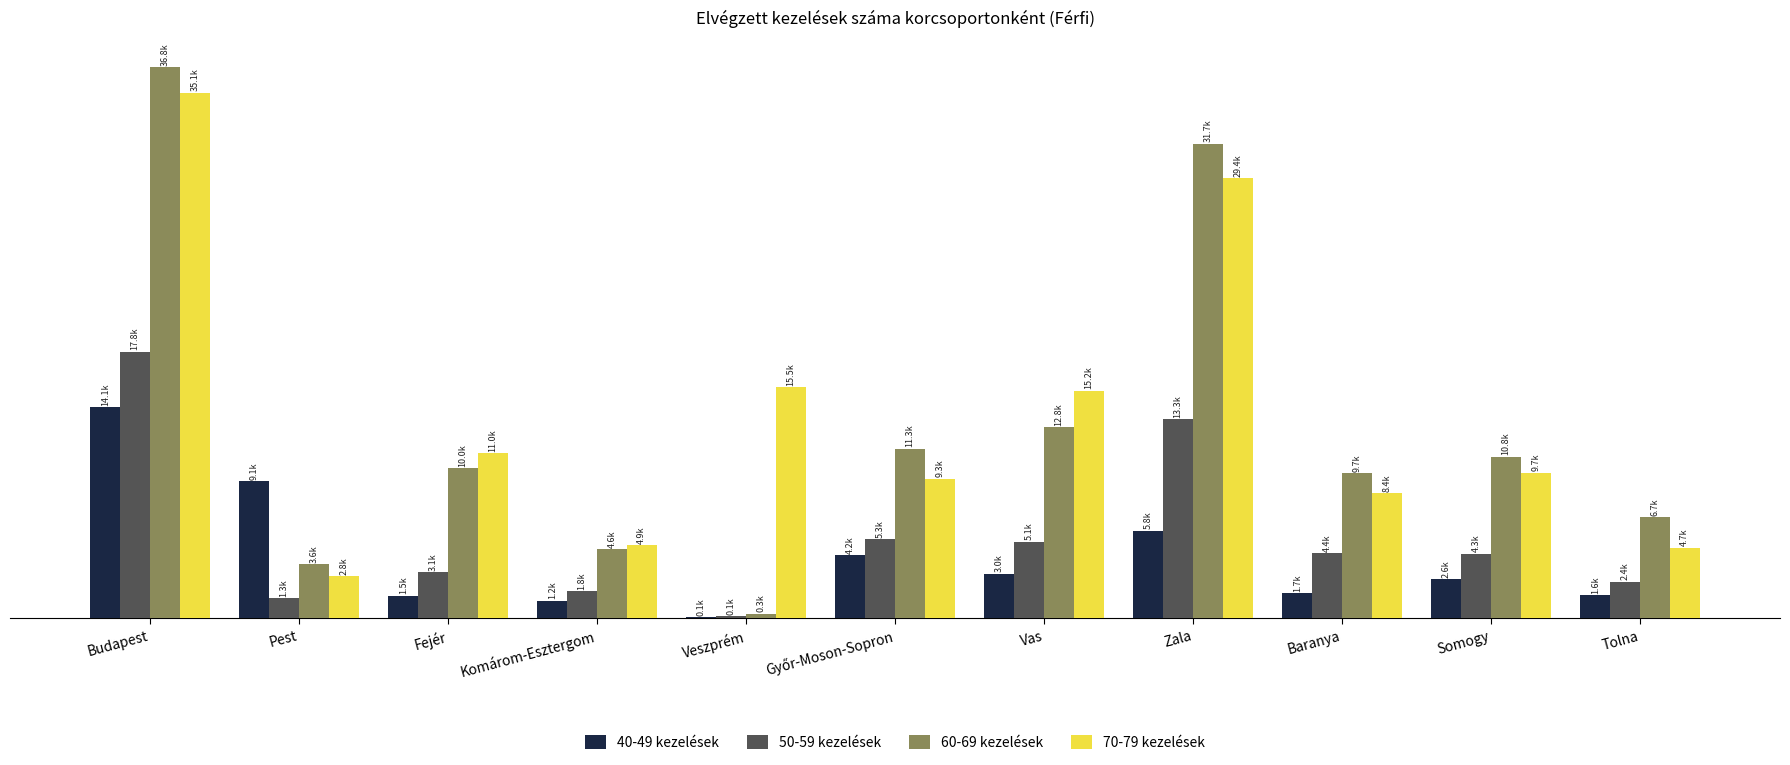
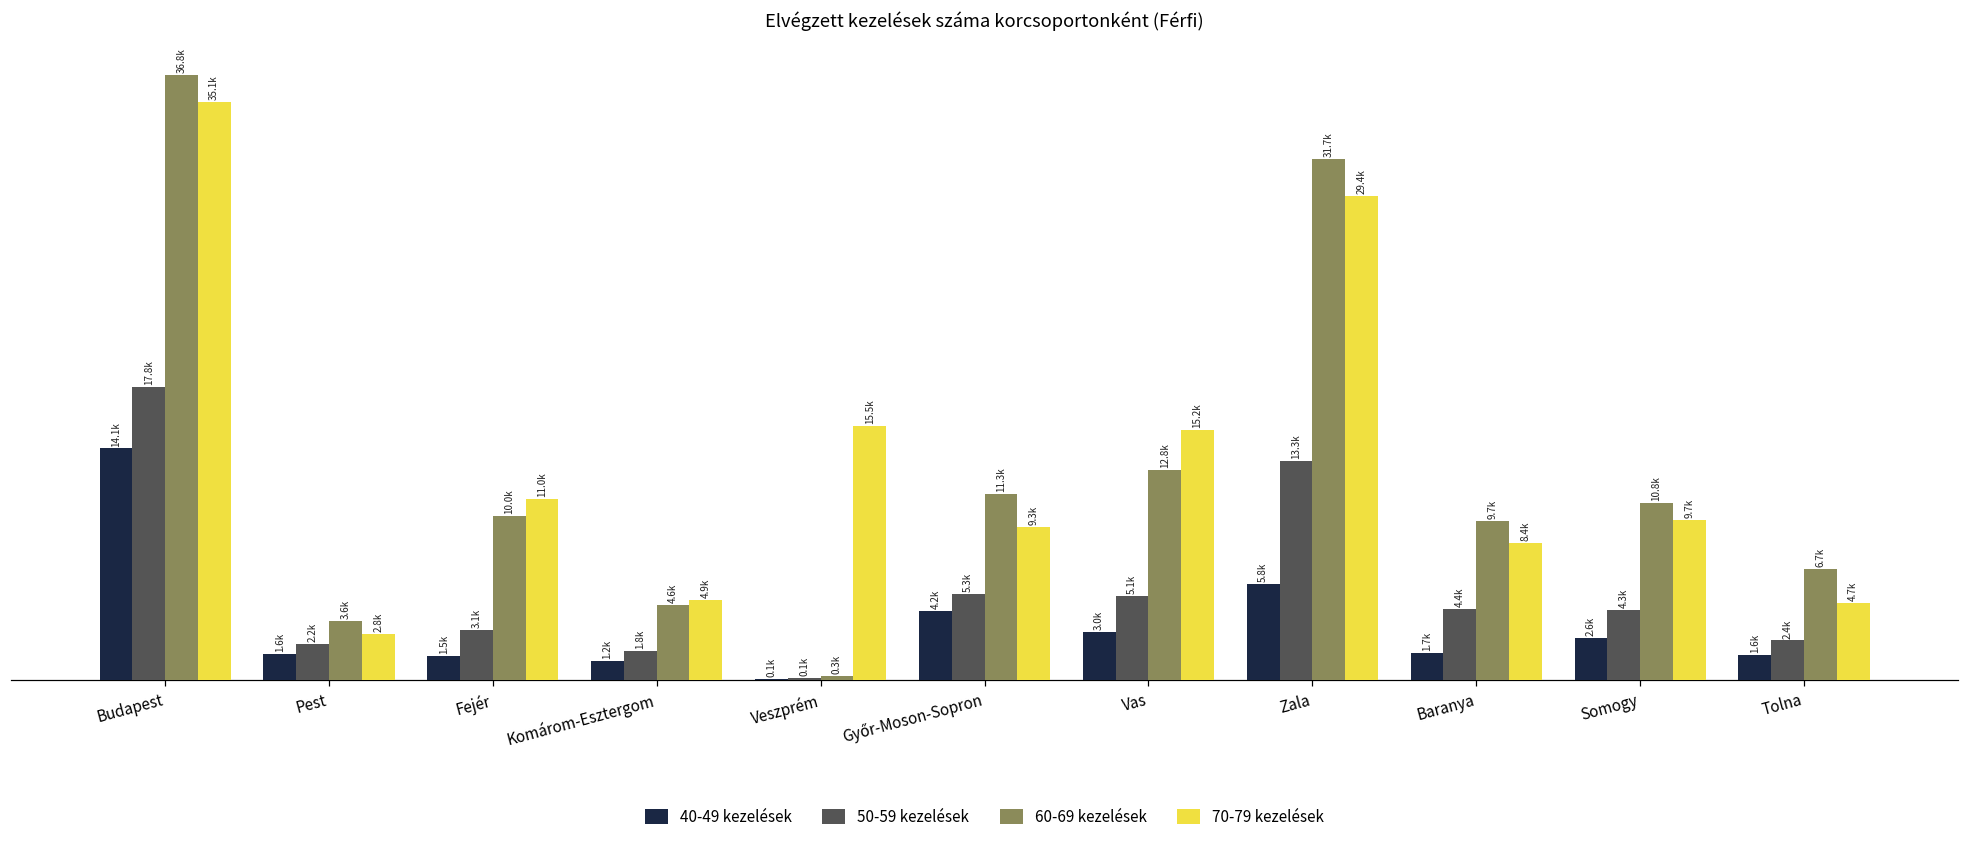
40-49 kezelések, Pest: 9.1k -> 1.6k
50-59 kezelések, Pest: 1.3k -> 2.2k
